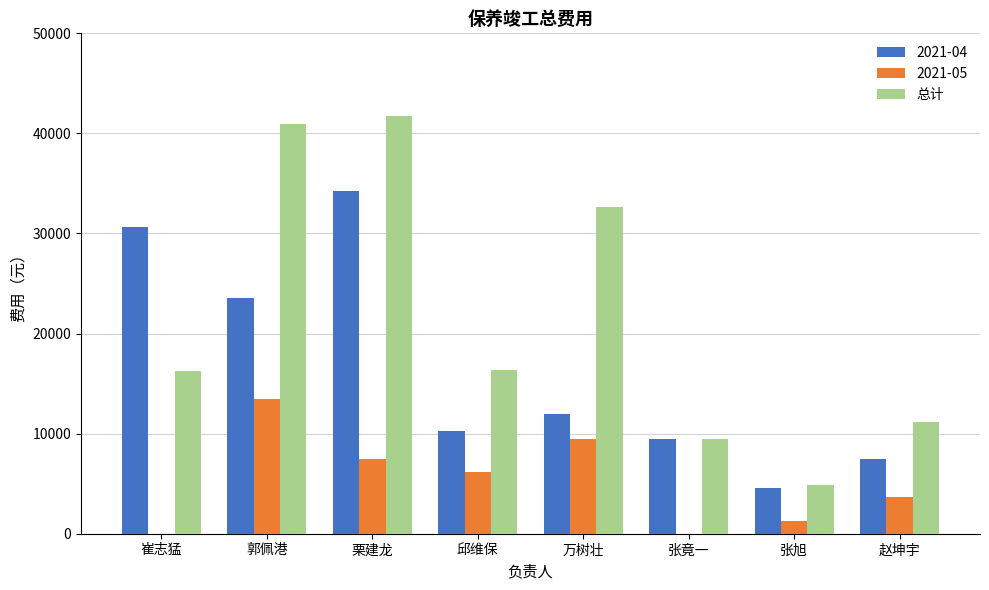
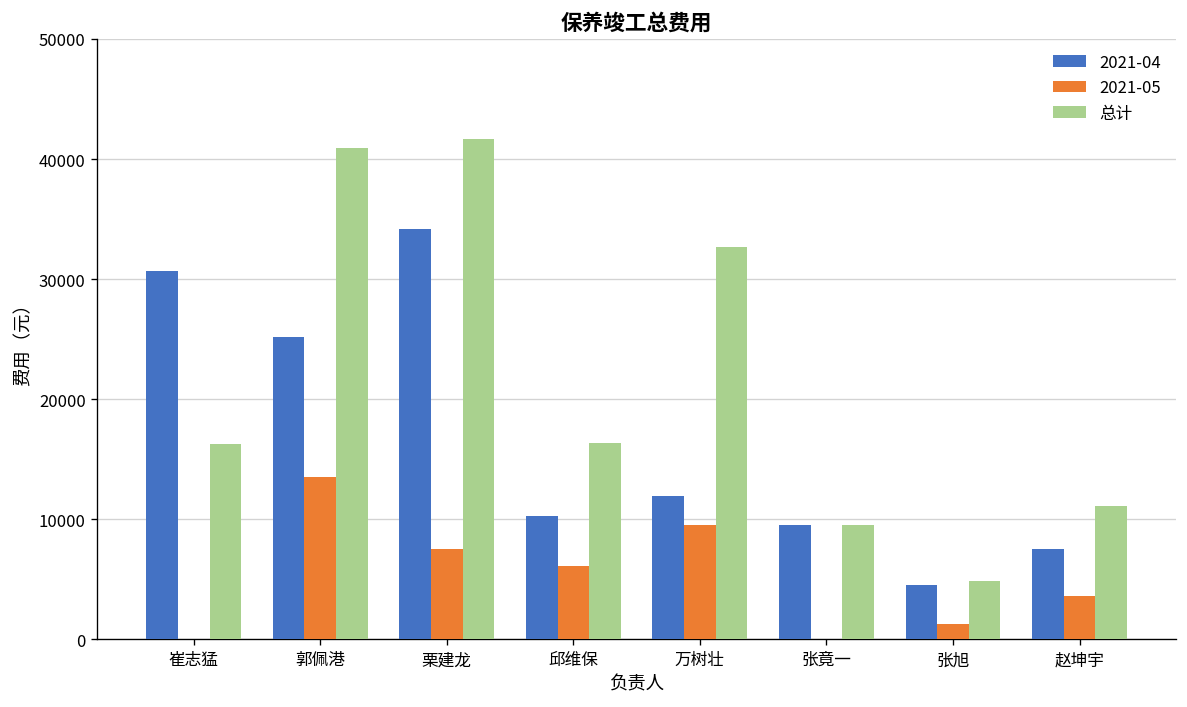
2021-04, 郭佩港: 23500 -> 25200
